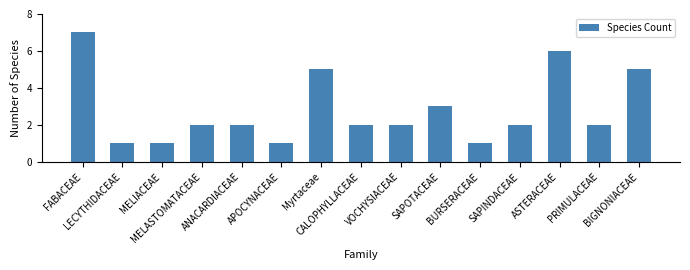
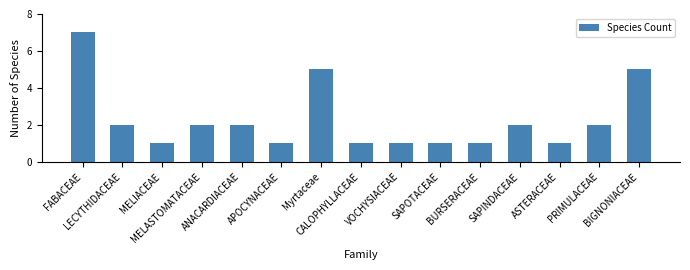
LECYTHIDACEAE: 1 -> 2
CALOPHYLLACEAE: 2 -> 1
VOCHYSIACEAE: 2 -> 1
SAPOTACEAE: 3 -> 1
ASTERACEAE: 6 -> 1
